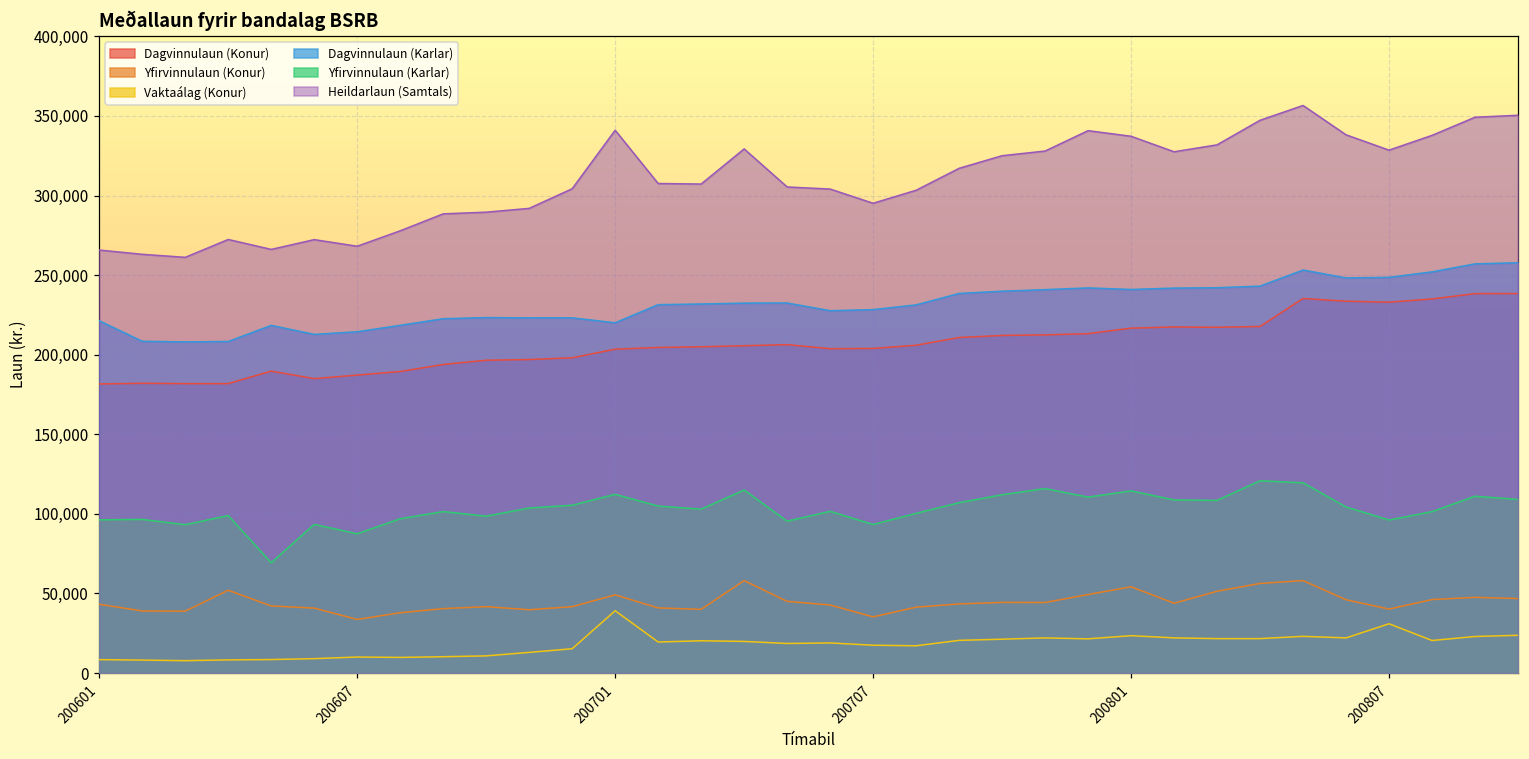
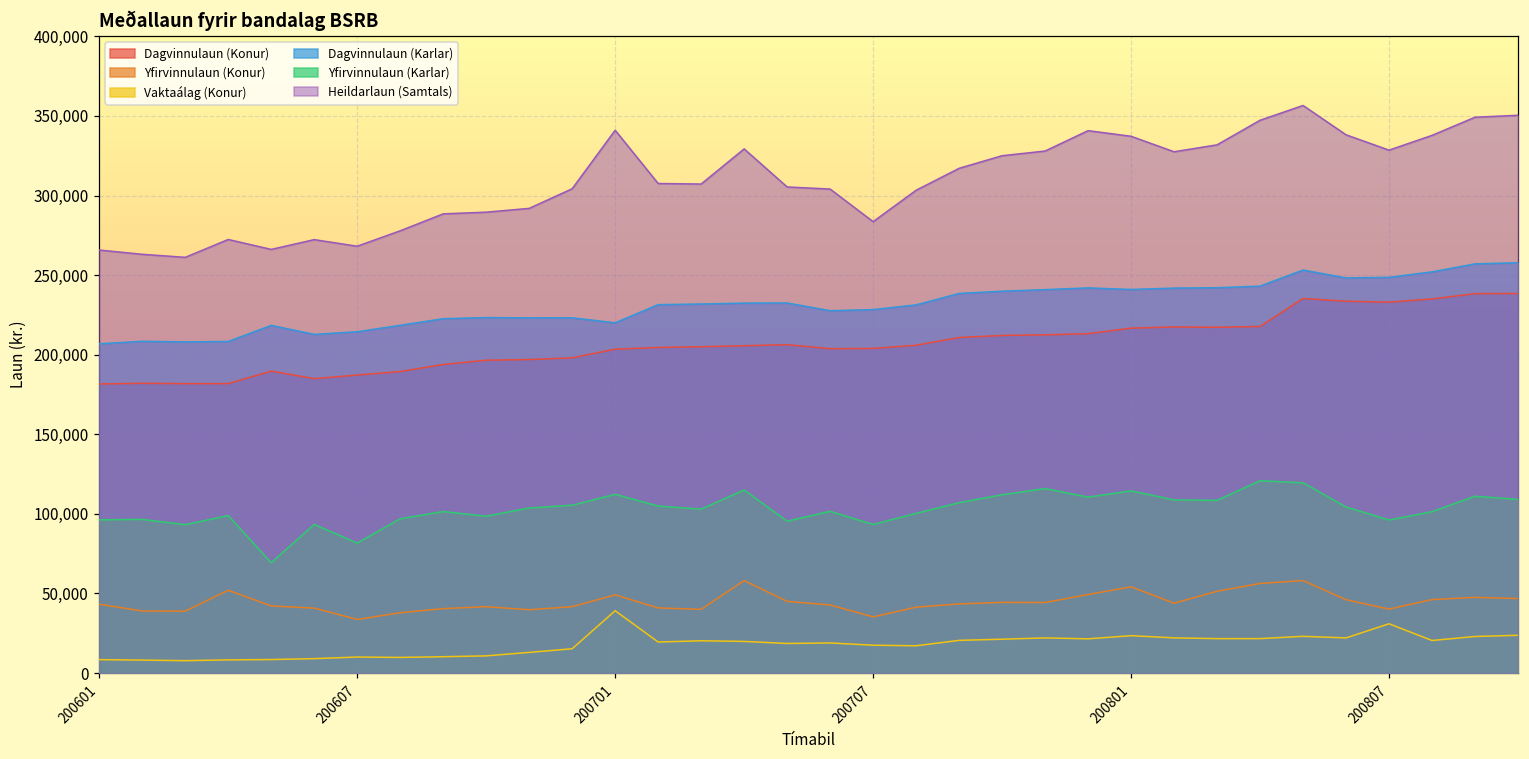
Dagvinnulaun (Karlar), 200601: 221,000 -> 207,000
Yfirvinnulaun (Karlar), 200607: 87,000 -> 82,000
Heildarlaun (Samtals), 200707: 295,000 -> 284,000
